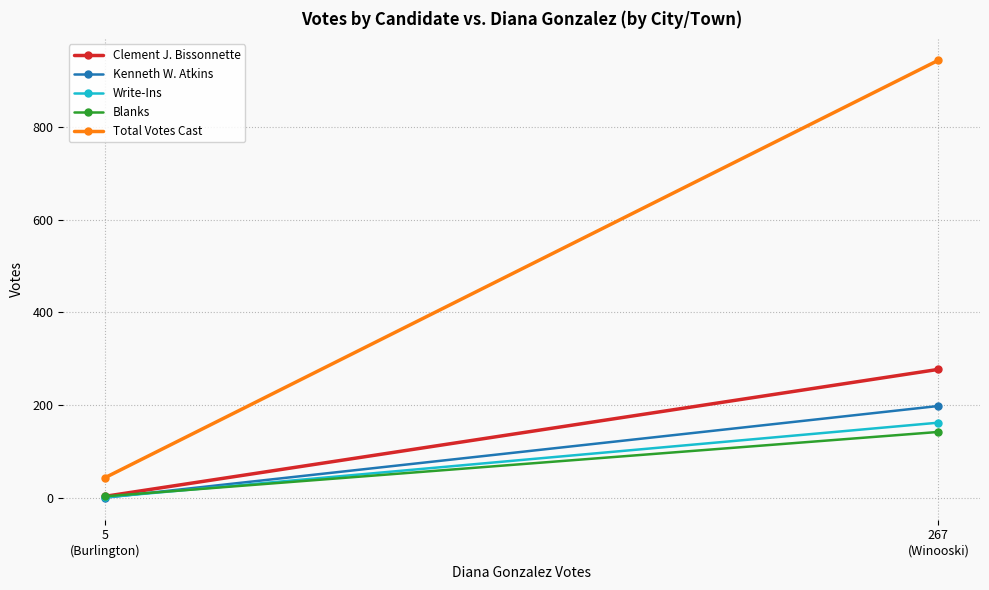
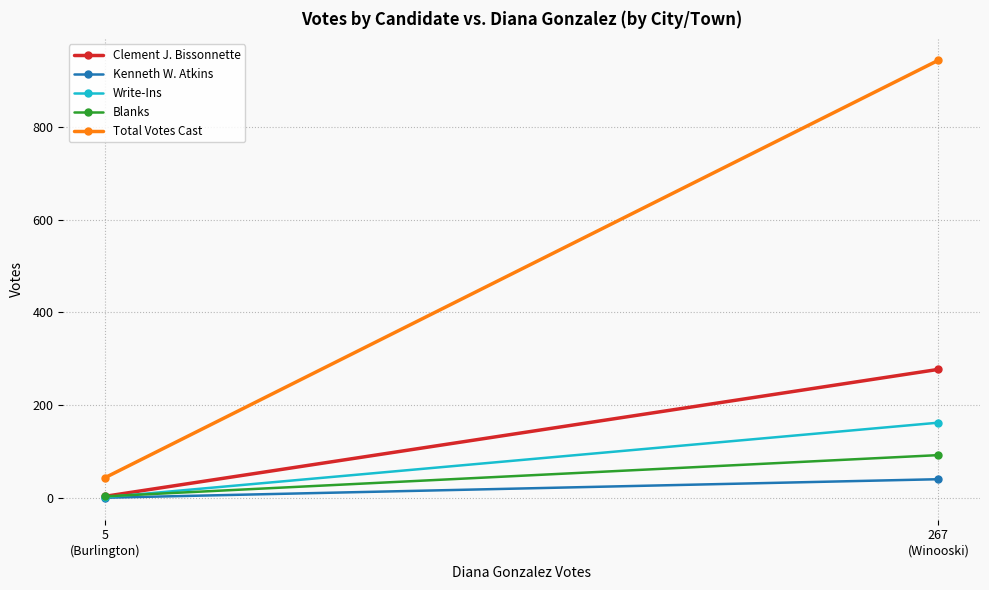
Kenneth W. Atkins, 267 (Winooski): 200 -> 40
Blanks, 267 (Winooski): 140 -> 90
